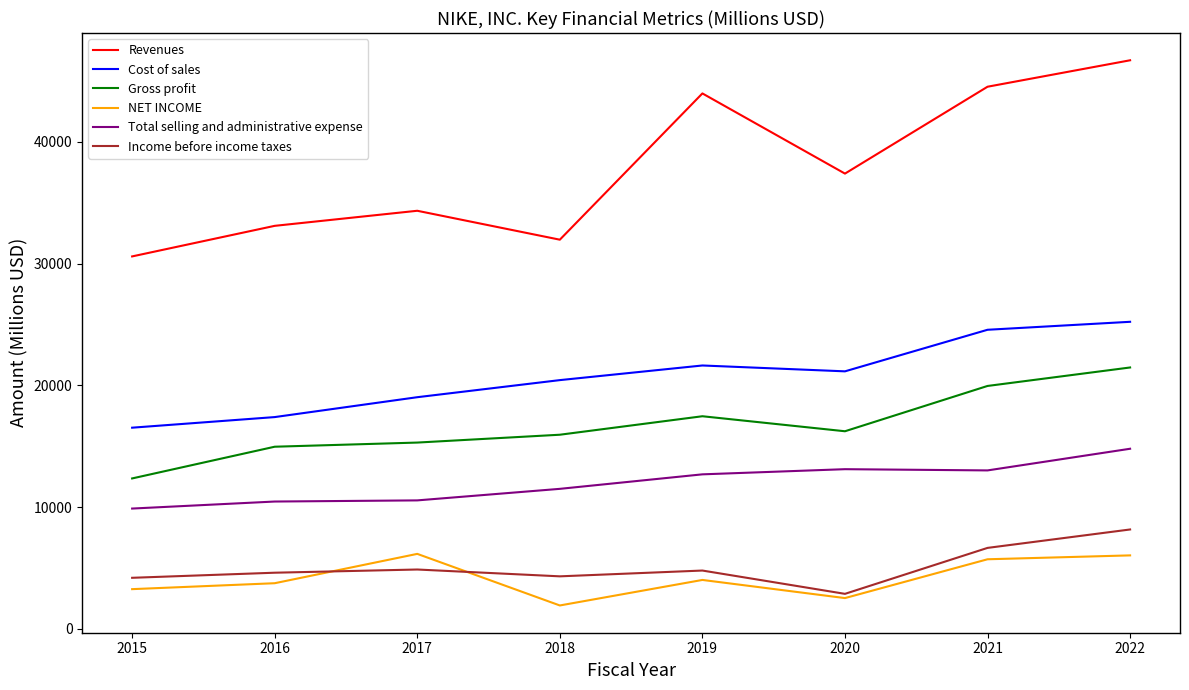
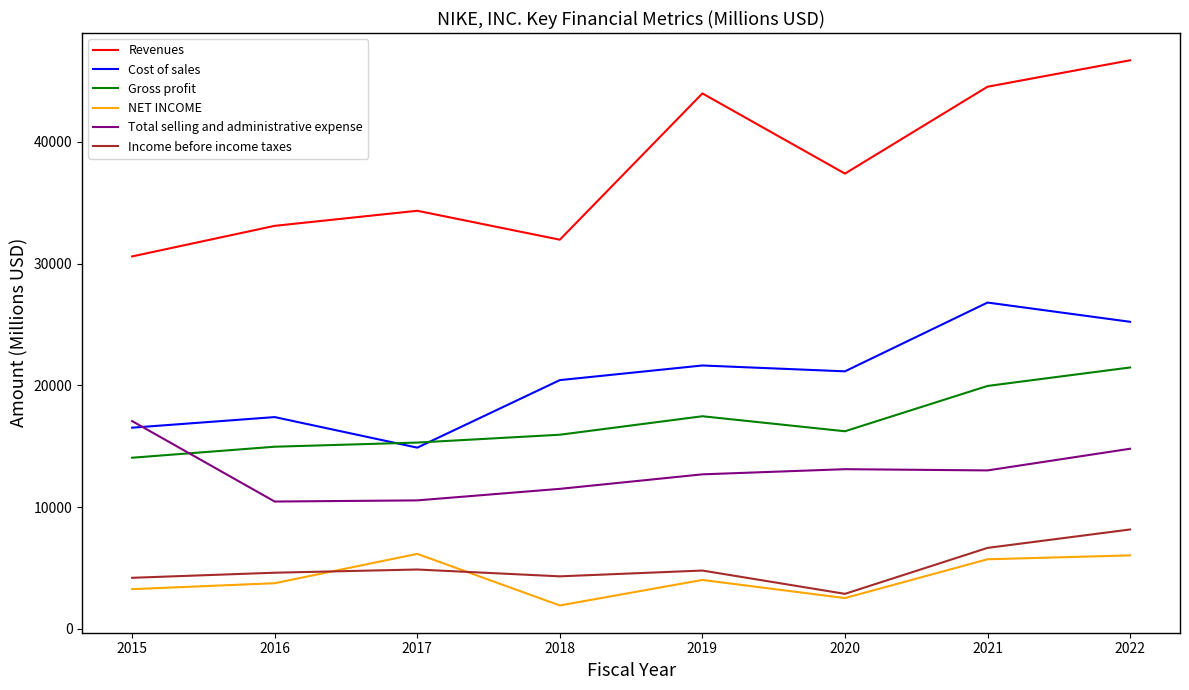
Gross profit, 2015: 12400 -> 14100
Total selling and administrative expense, 2015: 9900 -> 17100
Cost of sales, 2017: 19000 -> 14900
Cost of sales, 2021: 24600 -> 26800
